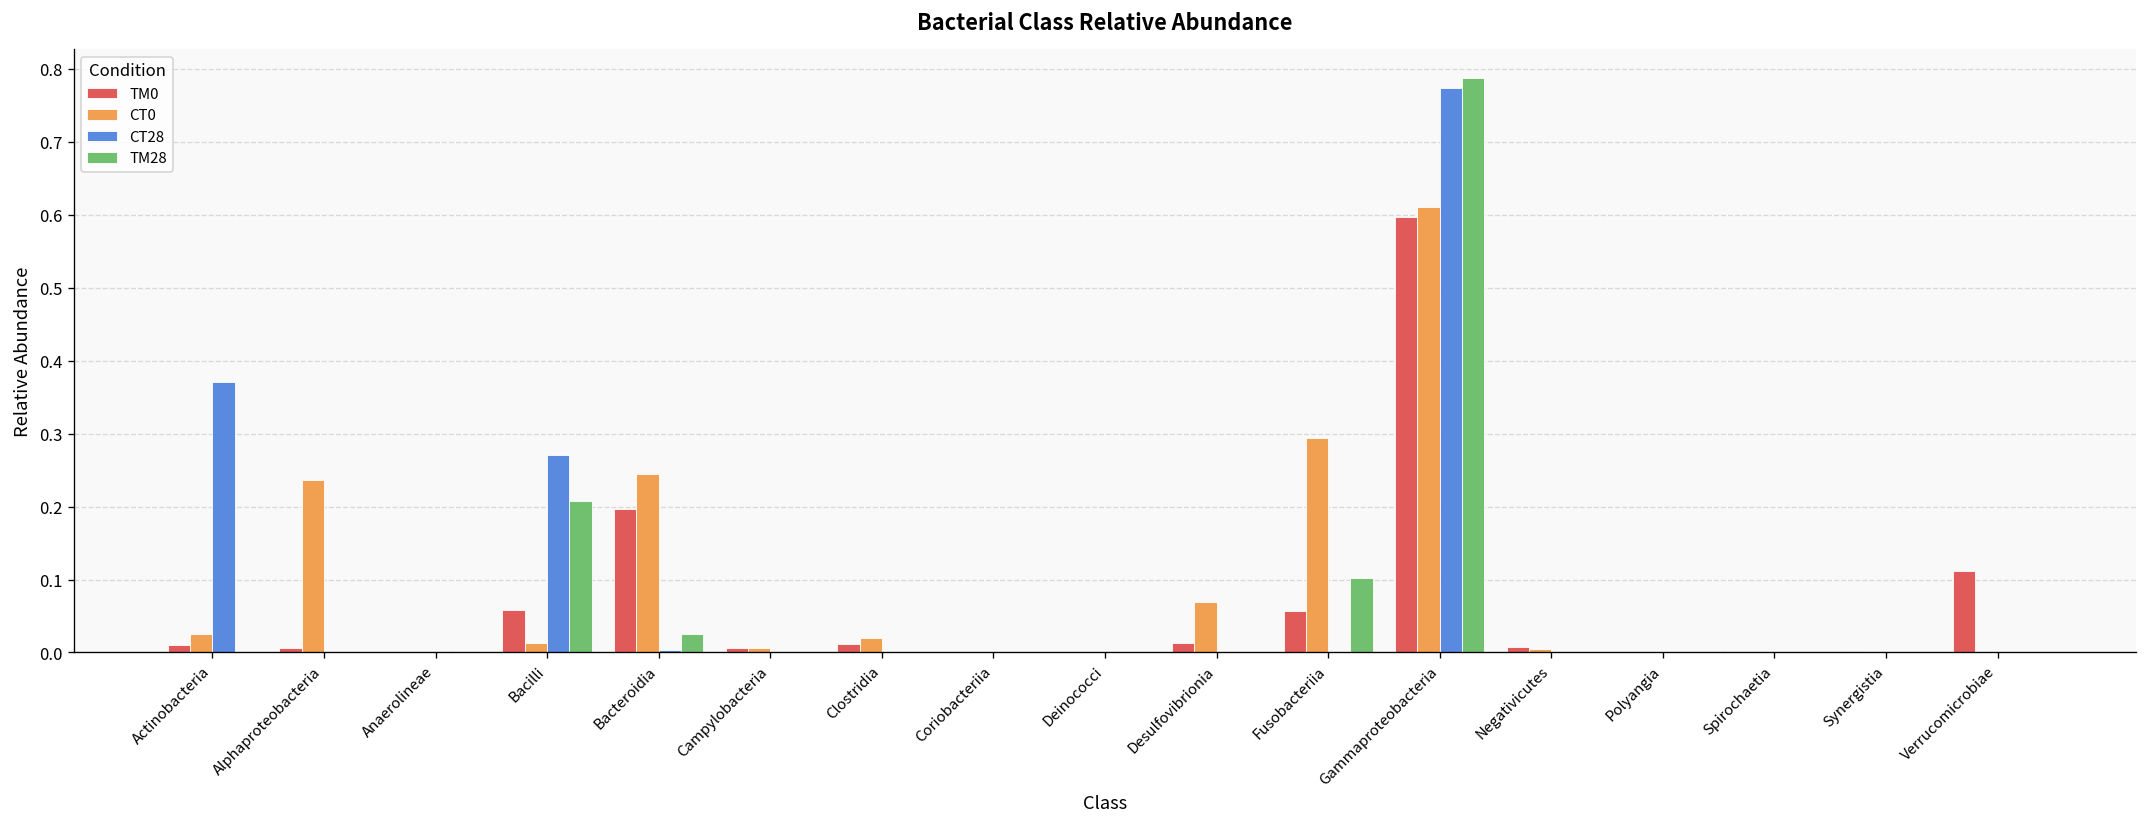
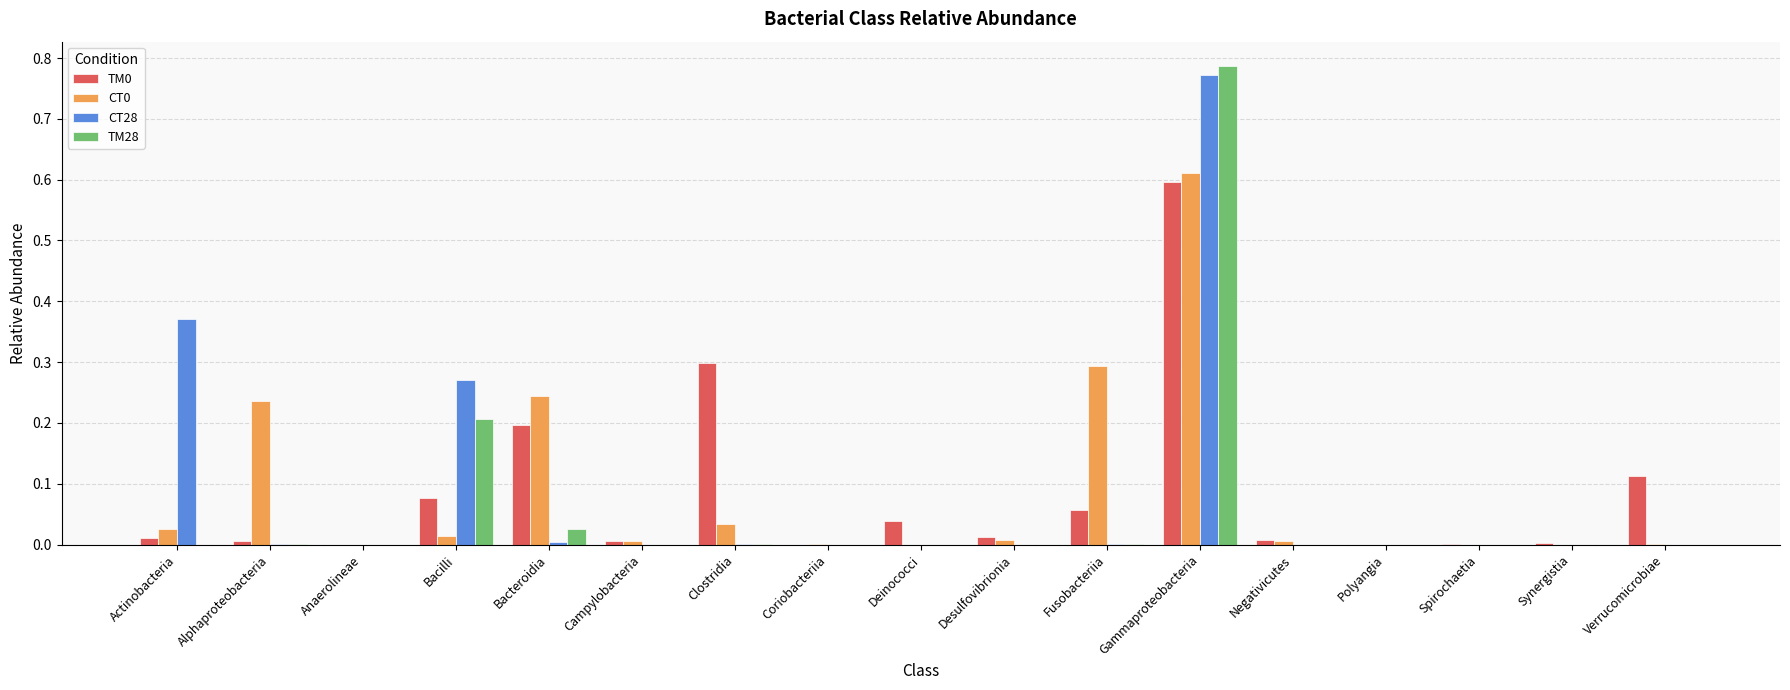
TM0, Bacilli: 0.06 -> 0.08
TM0, Clostridia: 0.01 -> 0.30
CT0, Clostridia: 0.02 -> 0.03
TM0, Deinococci: 0.00 -> 0.04
CT0, Desulfovibrionia: 0.07 -> 0.01
TM28, Fusobacteriia: 0.10 -> 0.00
